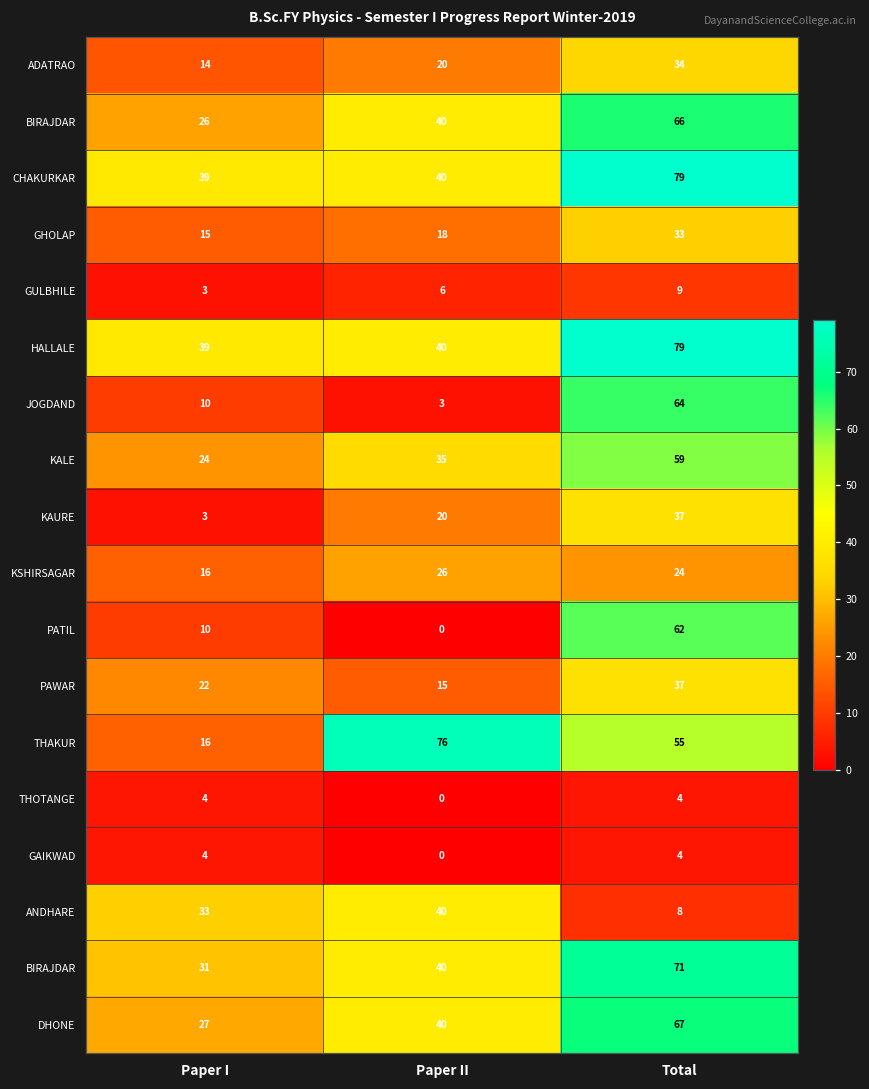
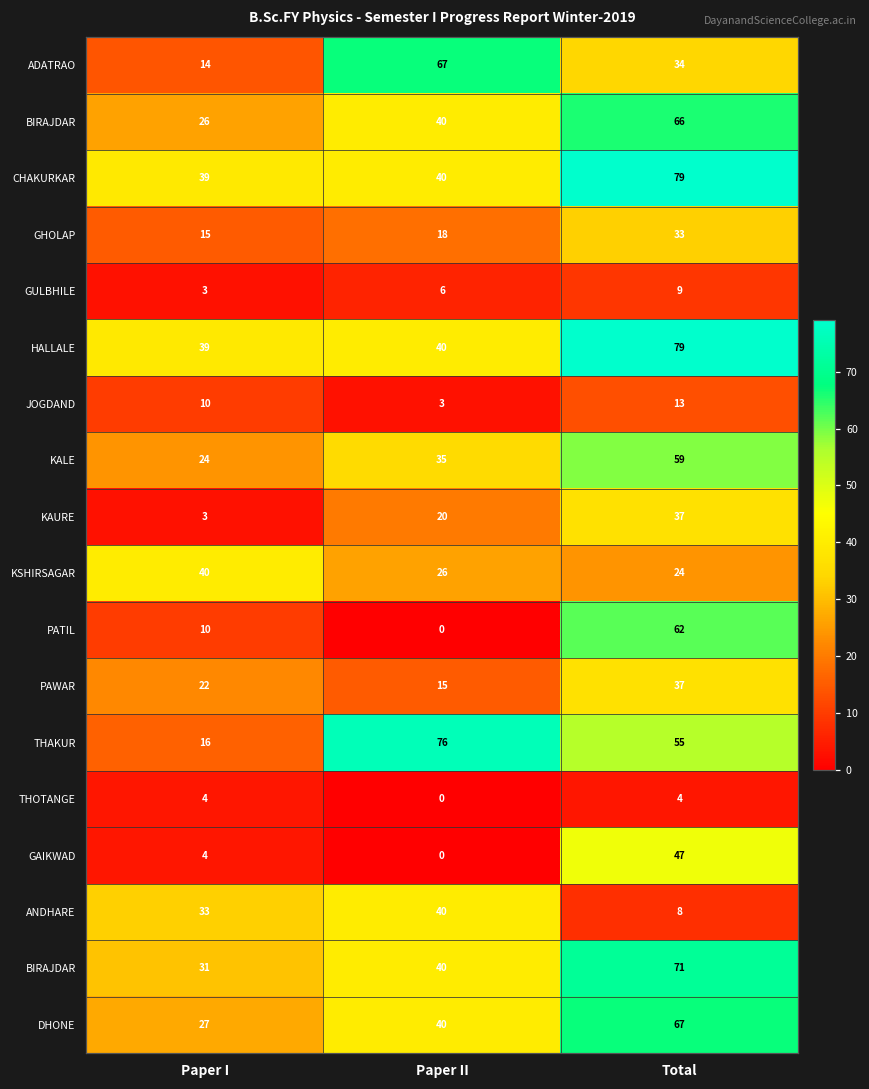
ADATRAO, Paper II: 20 -> 67
JOGDAND, Total: 64 -> 13
KSHIRSAGAR, Paper I: 16 -> 40
GAIKWAD, Total: 4 -> 47
